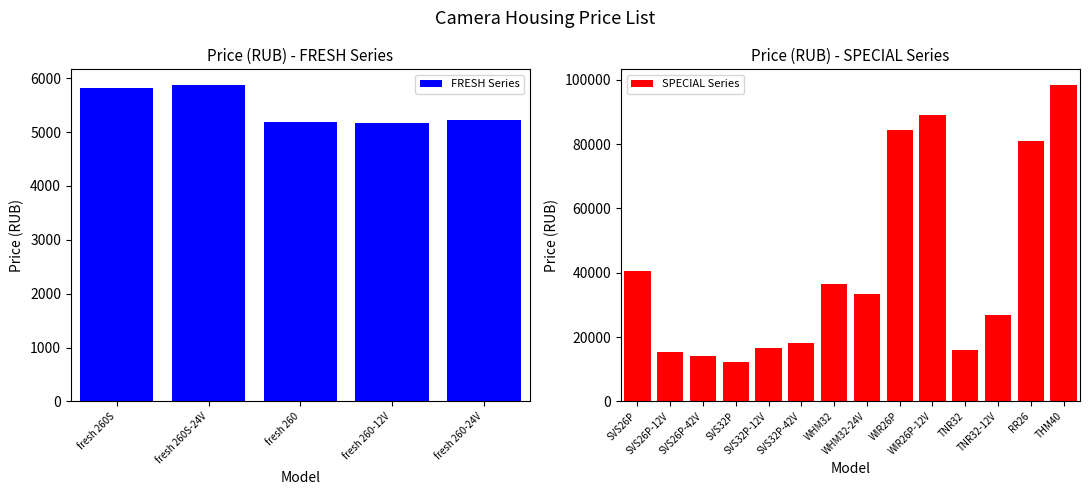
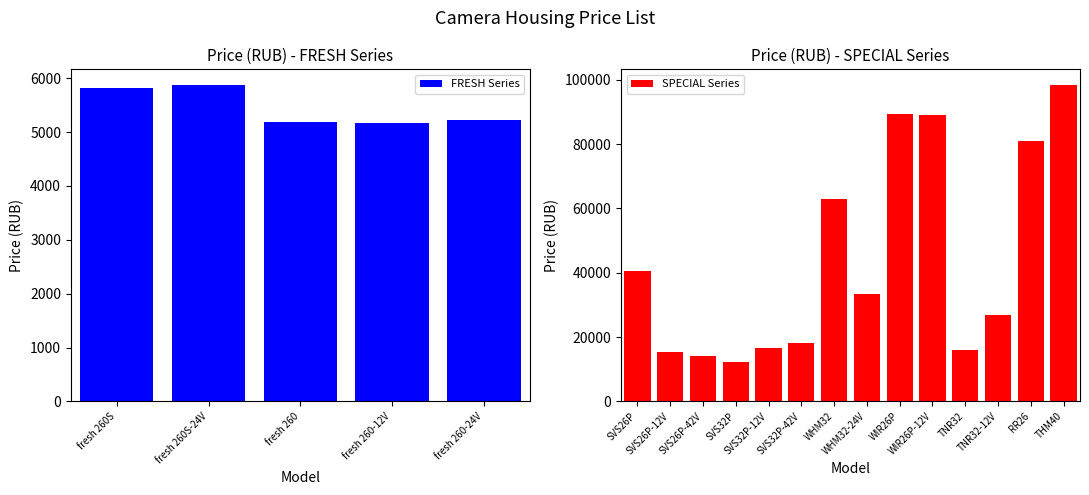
Price (RUB) - SPECIAL Series, WHM32: 36000 -> 63000
Price (RUB) - SPECIAL Series, WIR26P: 85000 -> 89000
